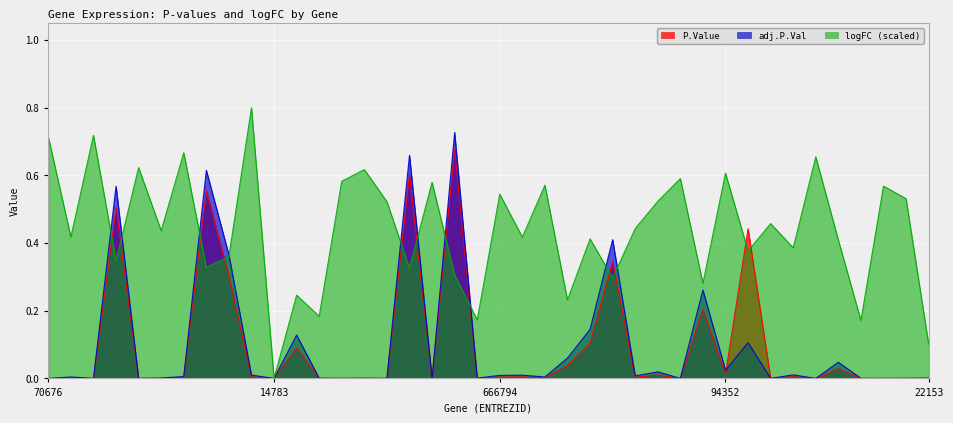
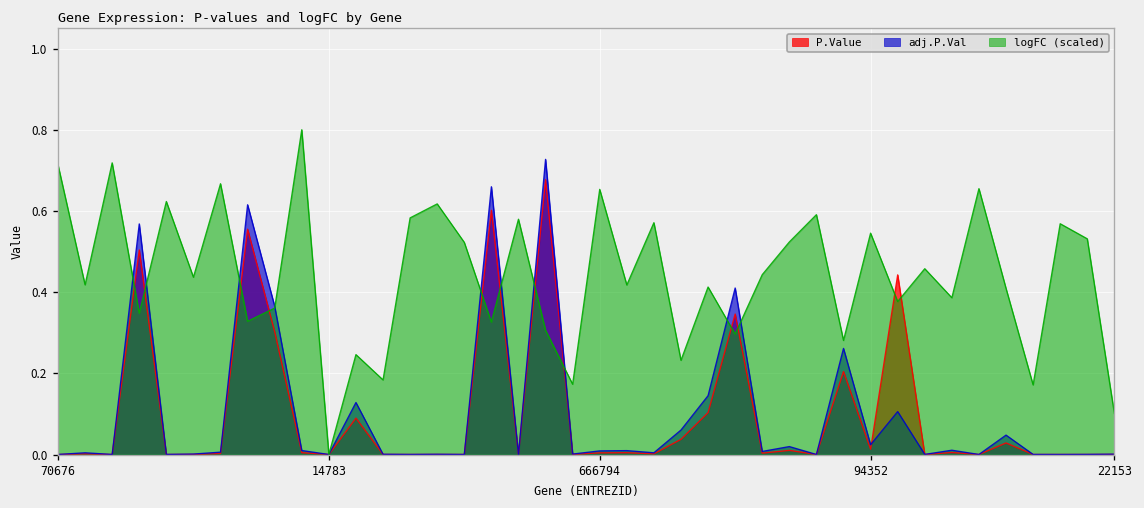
logFC (scaled), 666794: 0.54 -> 0.65
logFC (scaled), 94352: 0.61 -> 0.55
